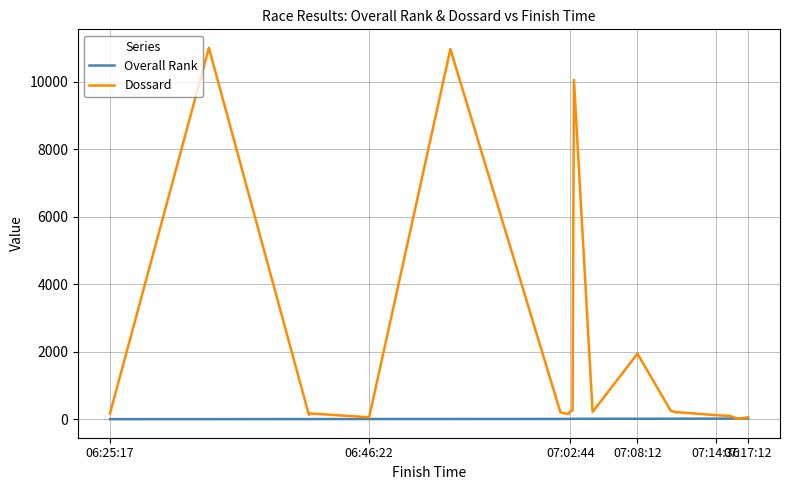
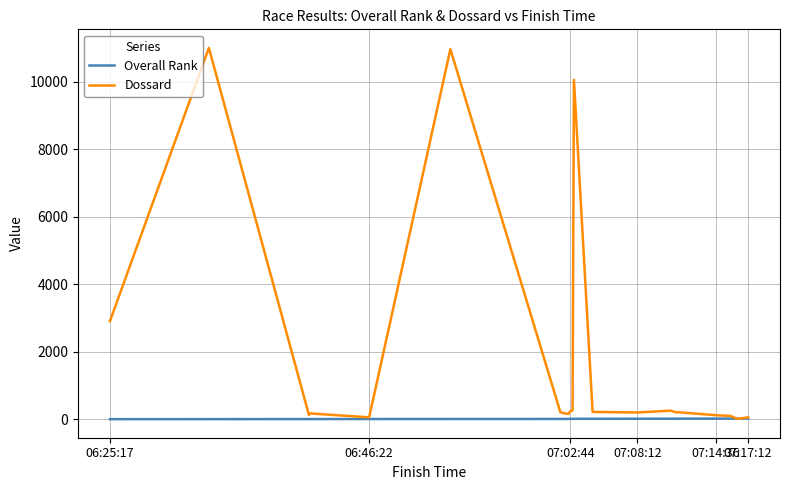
Dossard, 06:25:17: 200 -> 2900
Dossard, 07:08:12: 1900 -> 200
